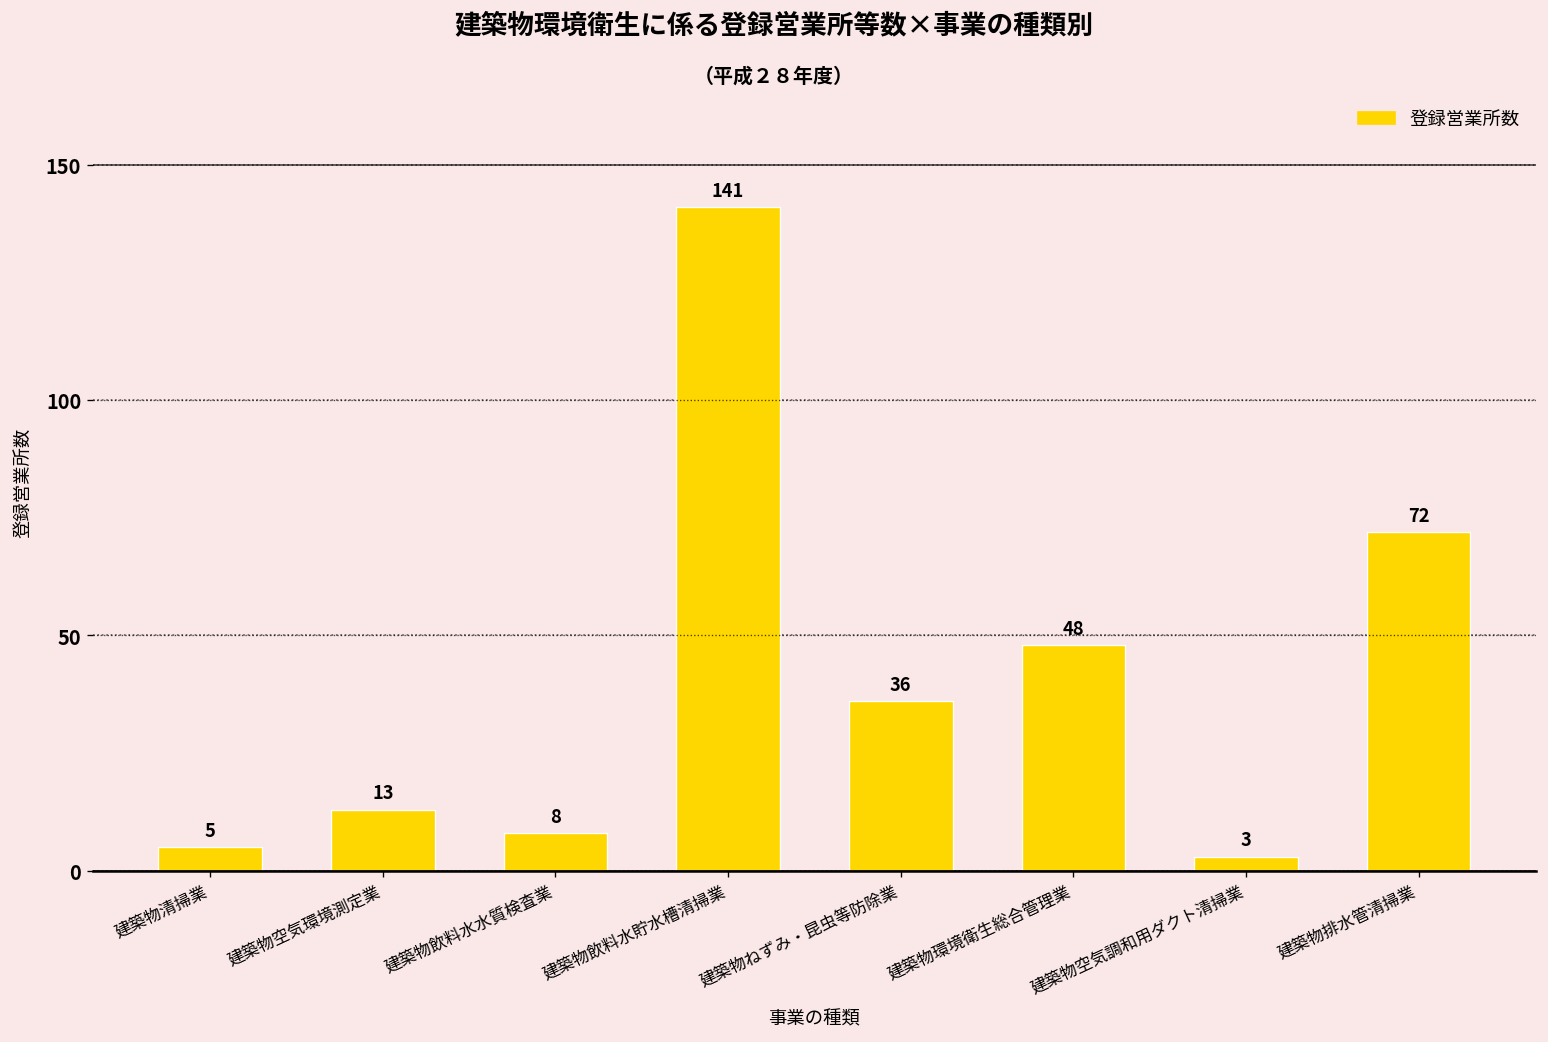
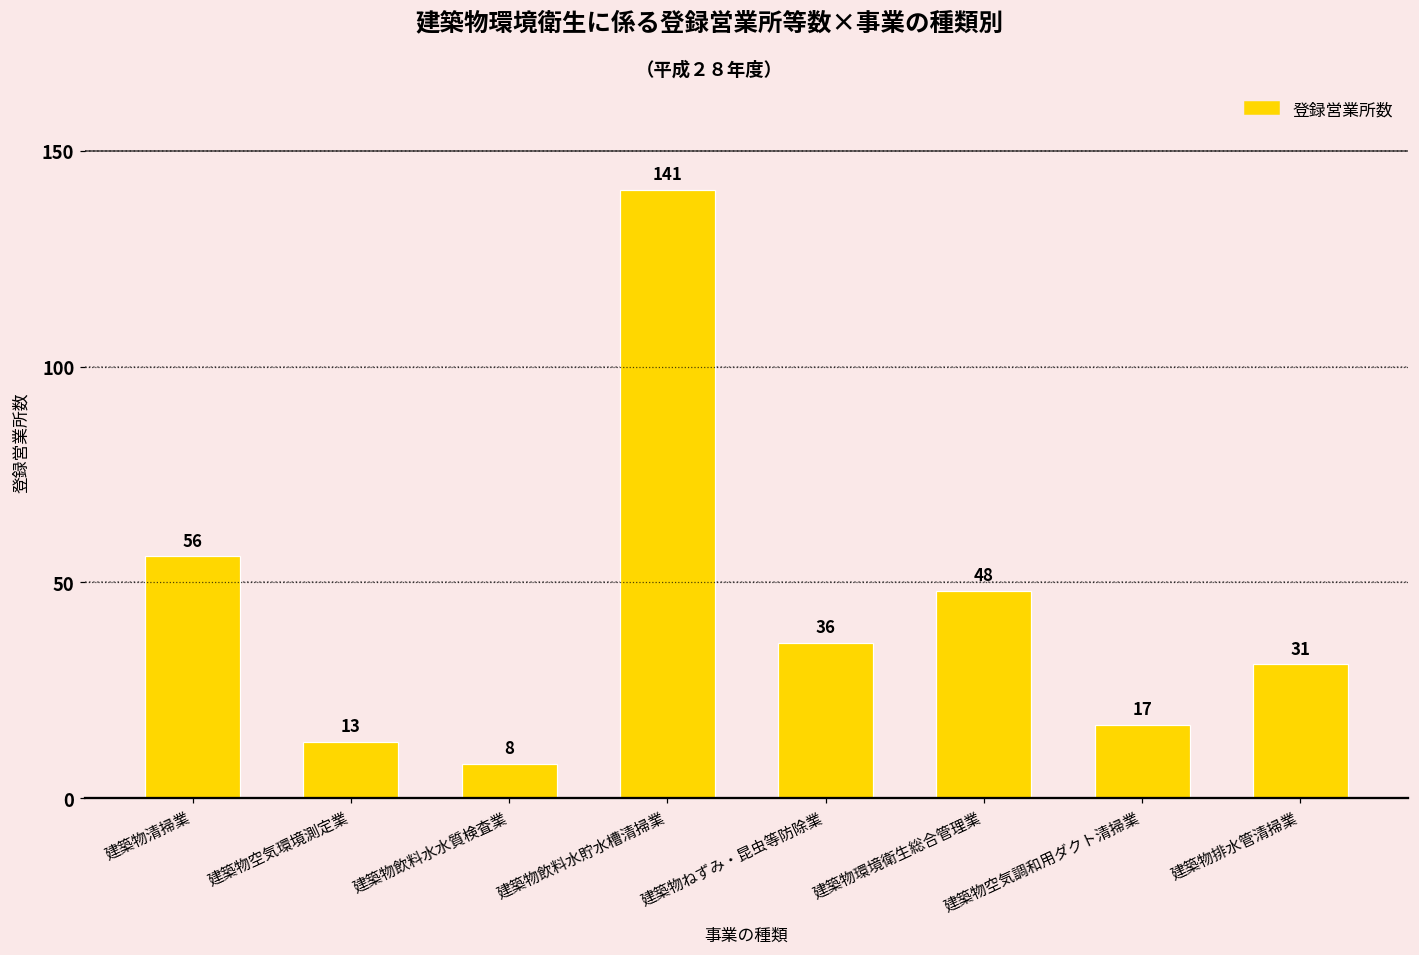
建築物清掃業: 5 -> 56
建築物空気調和用ダクト清掃業: 3 -> 17
建築物排水管清掃業: 72 -> 31
